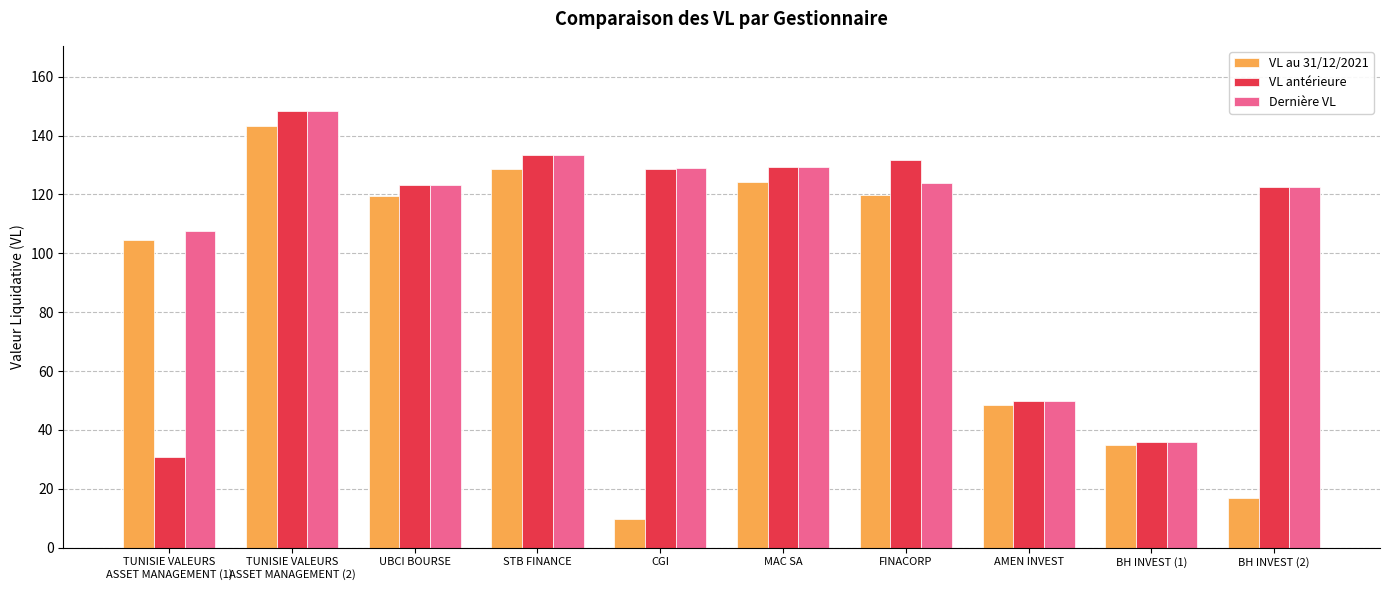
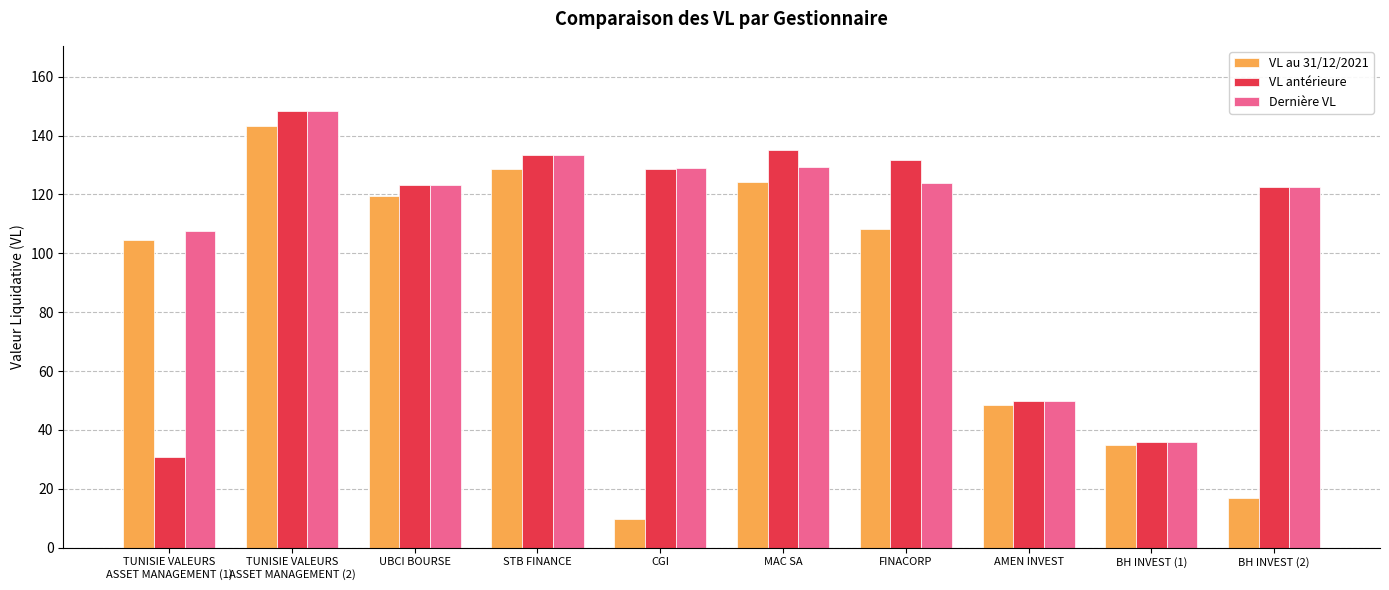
VL antérieure, MAC SA: 129 -> 135
VL au 31/12/2021, FINACORP: 120 -> 108
